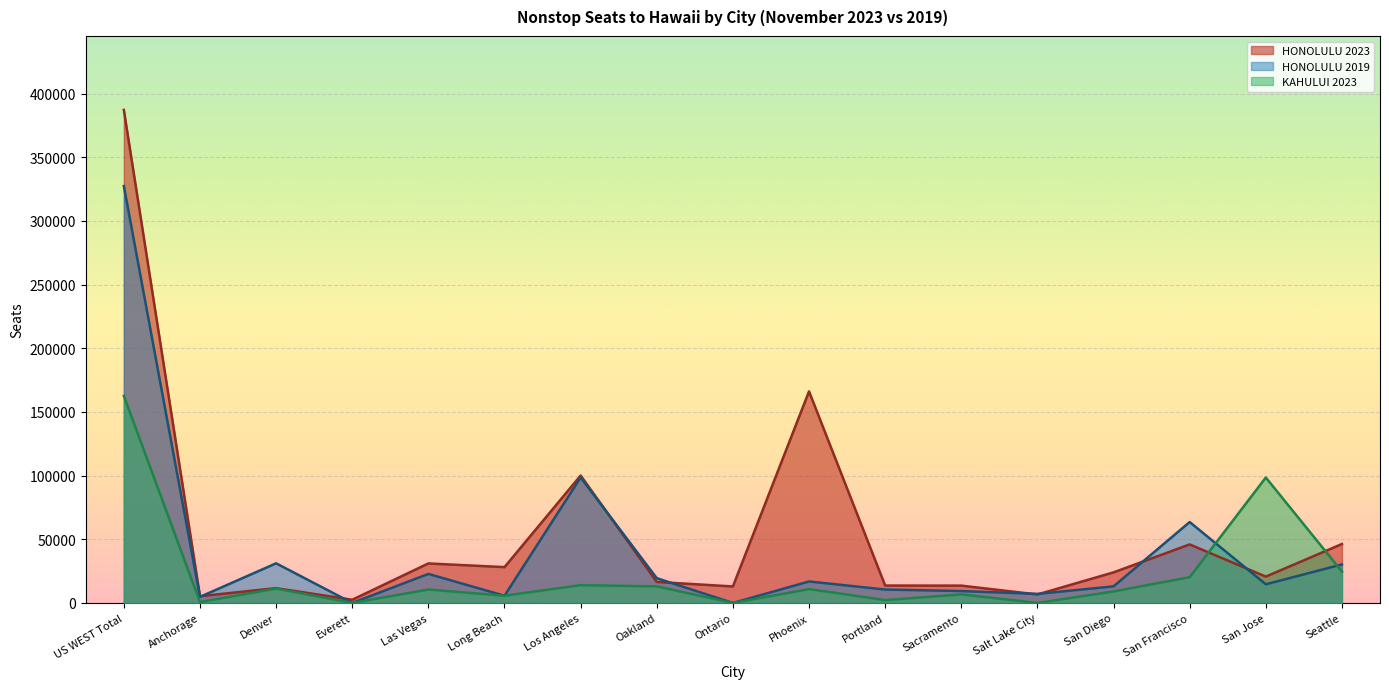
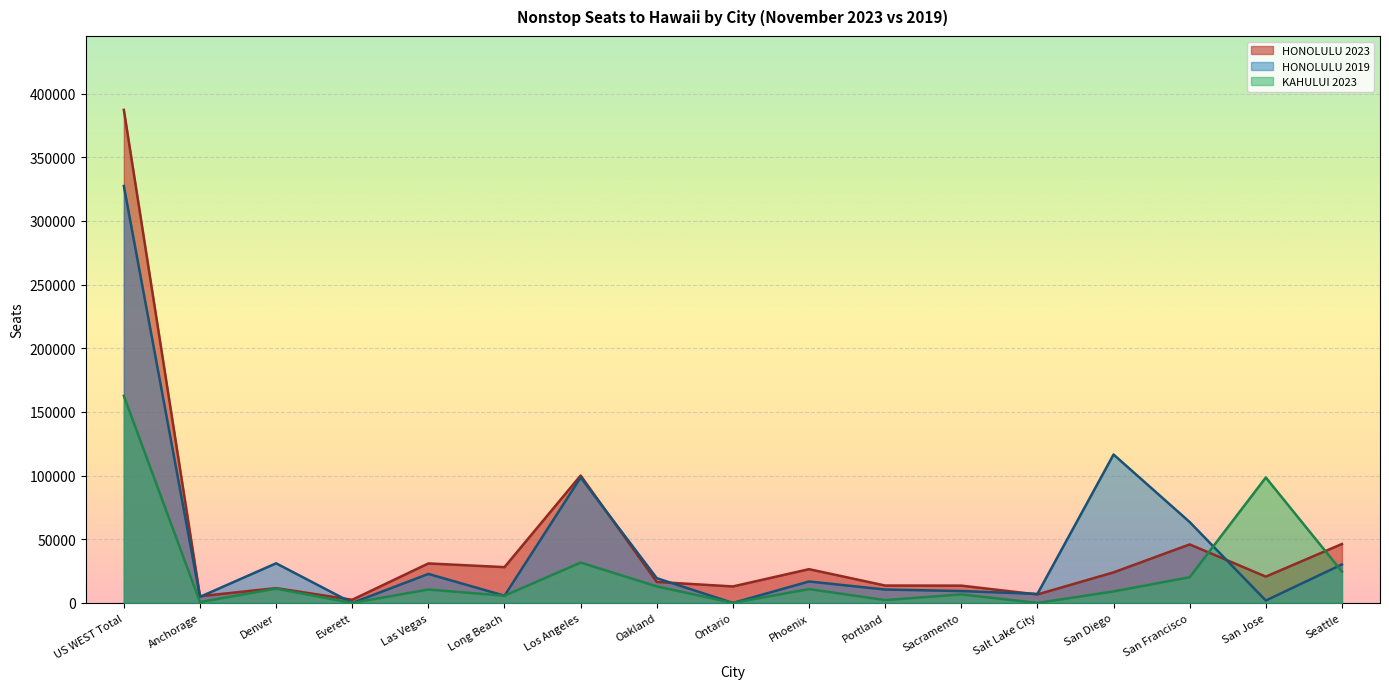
KAHULUI 2023, Los Angeles: 14000 -> 32000
HONOLULU 2023, Phoenix: 166000 -> 27000
HONOLULU 2019, San Diego: 13000 -> 117000
HONOLULU 2019, San Jose: 15000 -> 2000
